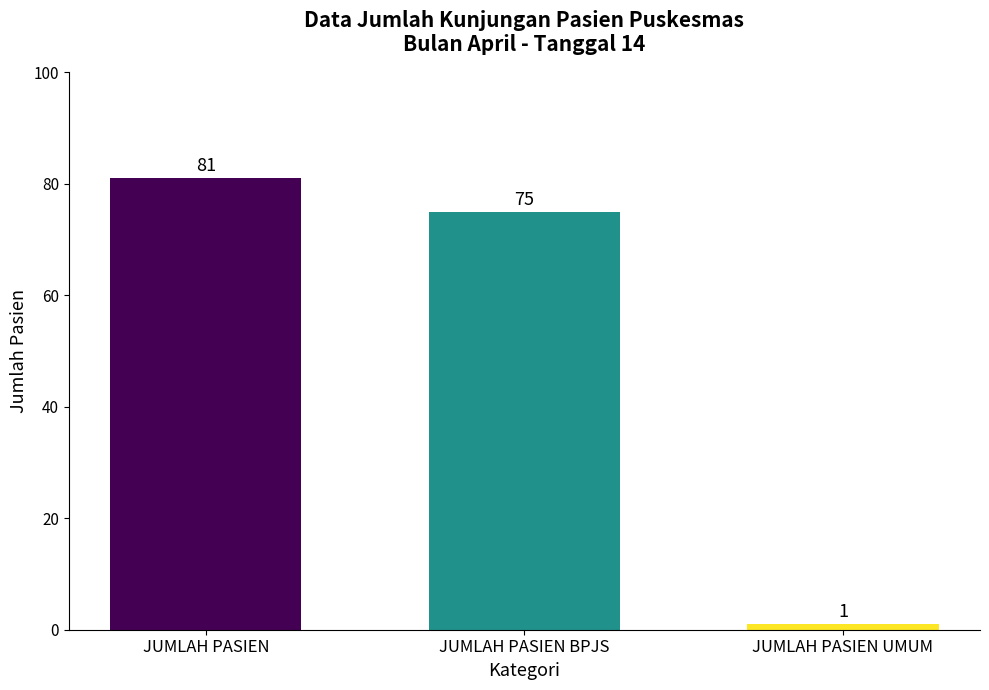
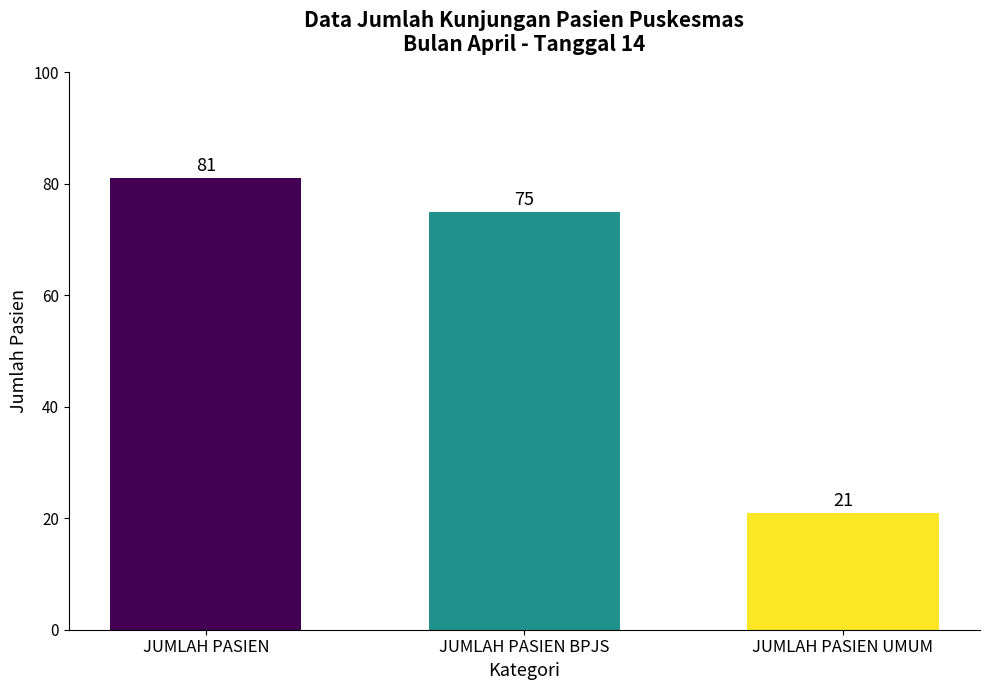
JUMLAH PASIEN UMUM: 1 -> 21
